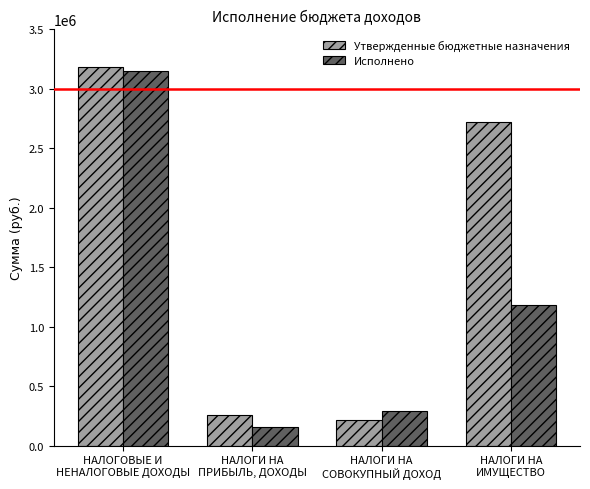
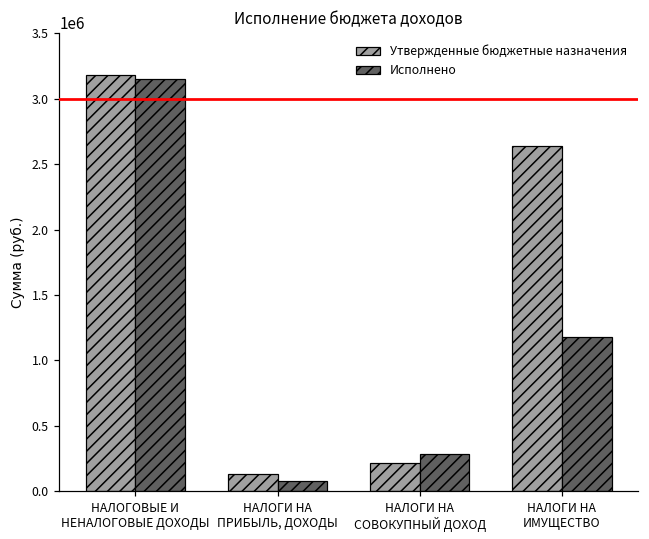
Утвержденные бюджетные назначения, НАЛОГИ НА ПРИБЫЛЬ, ДОХОДЫ: 260000 -> 130000
Исполнено, НАЛОГИ НА ПРИБЫЛЬ, ДОХОДЫ: 150000 -> 80000
Утвержденные бюджетные назначения, НАЛОГИ НА ИМУЩЕСТВО: 2720000 -> 2640000
